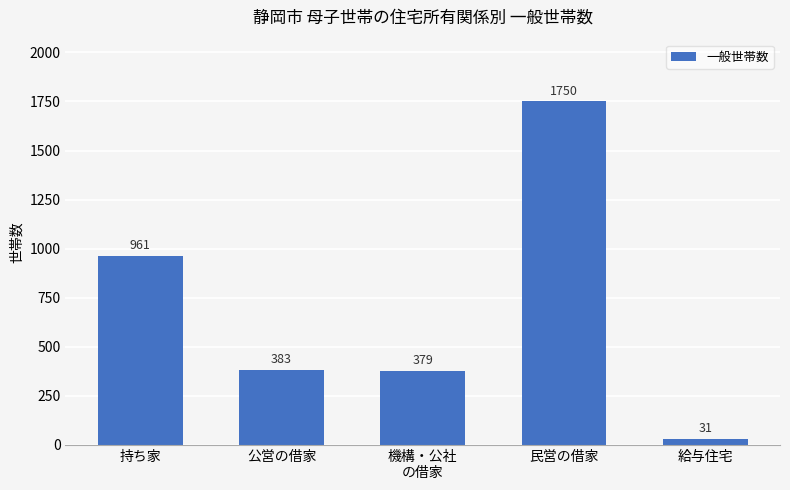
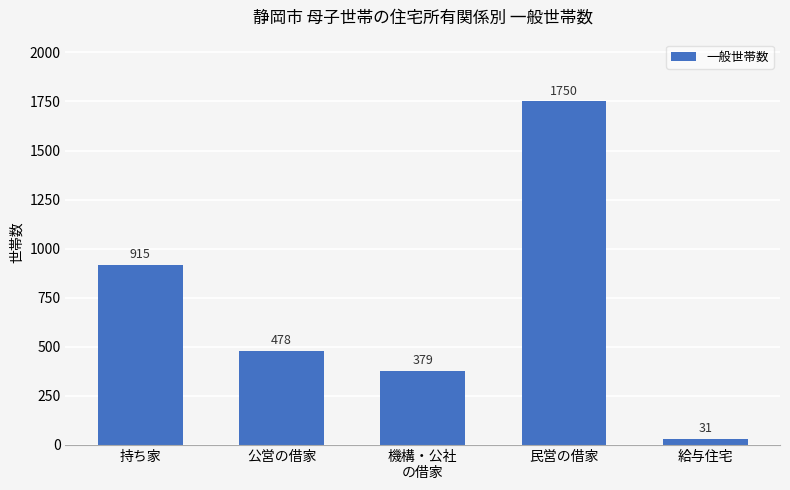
持ち家: 961 -> 915
公営の借家: 383 -> 478
